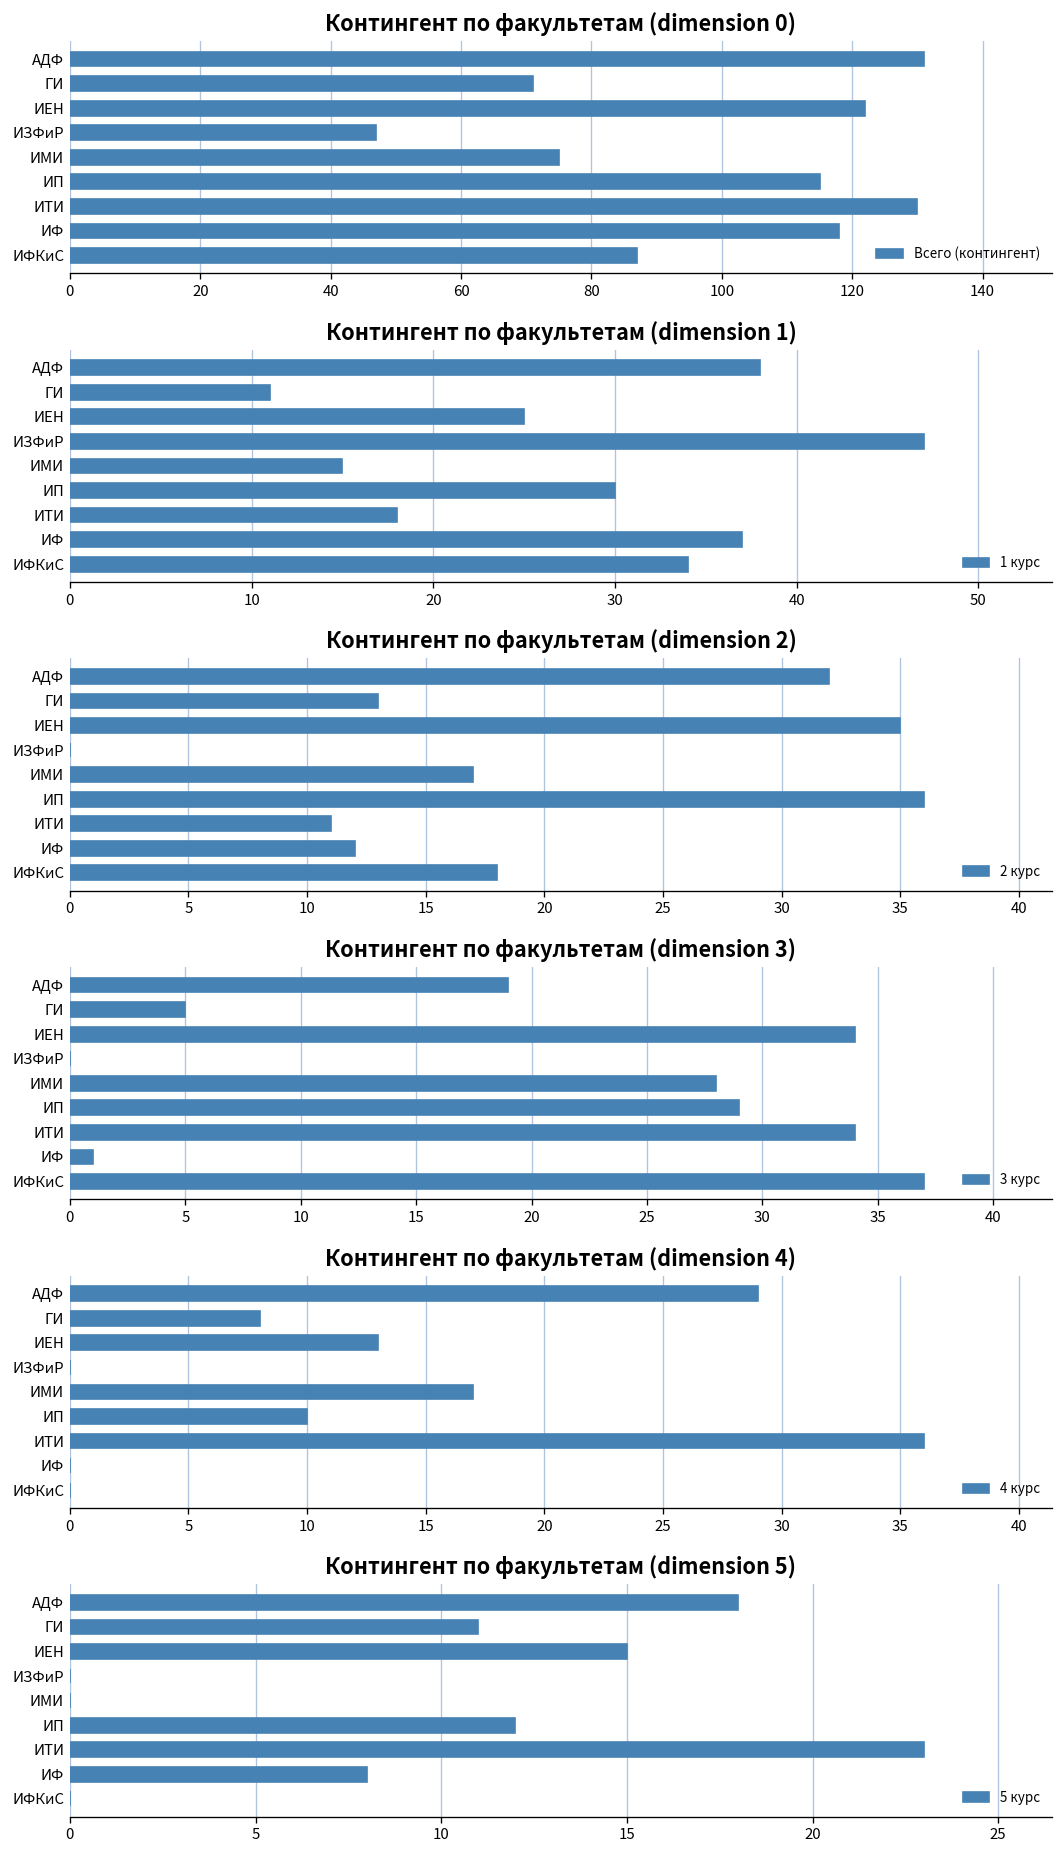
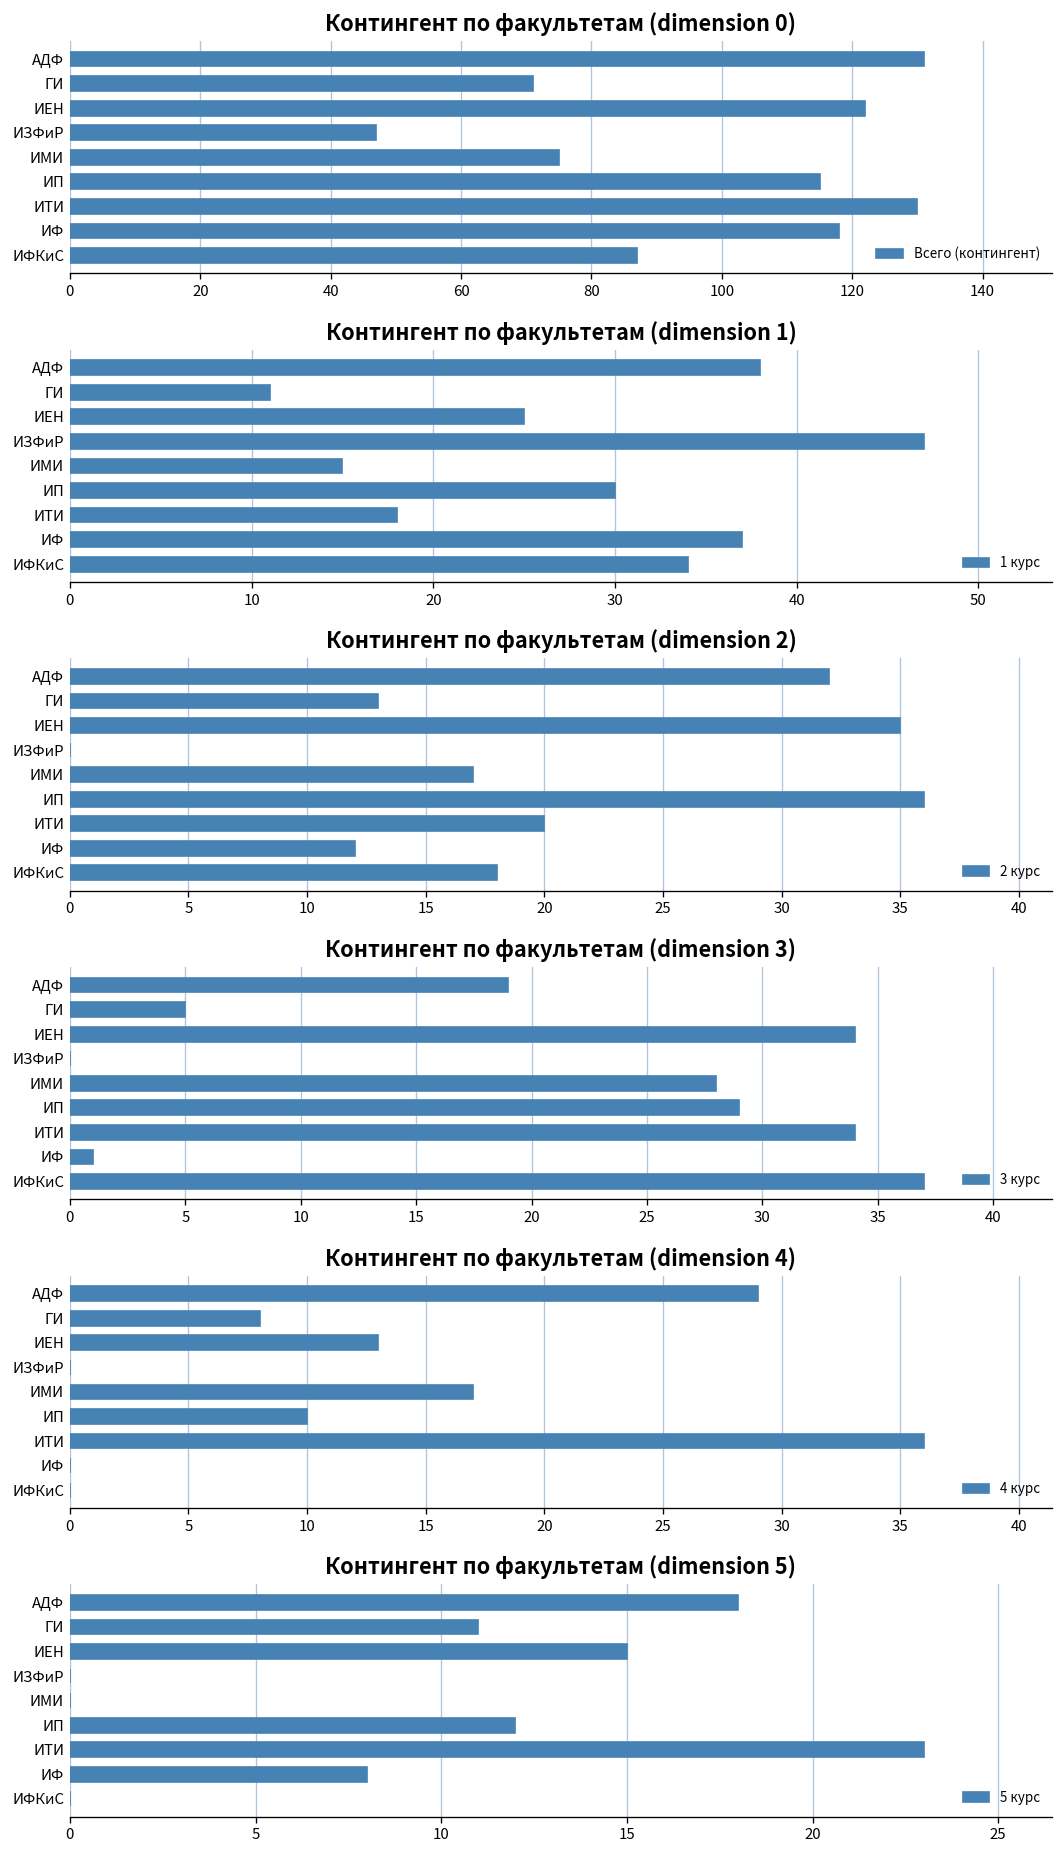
Контингент по факультетам (dimension 2), ИТИ: 11 -> 20
